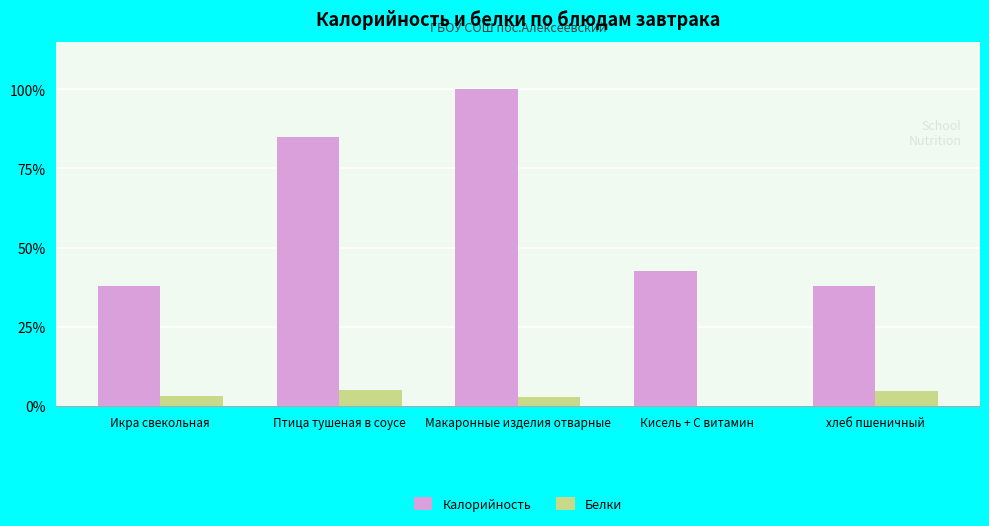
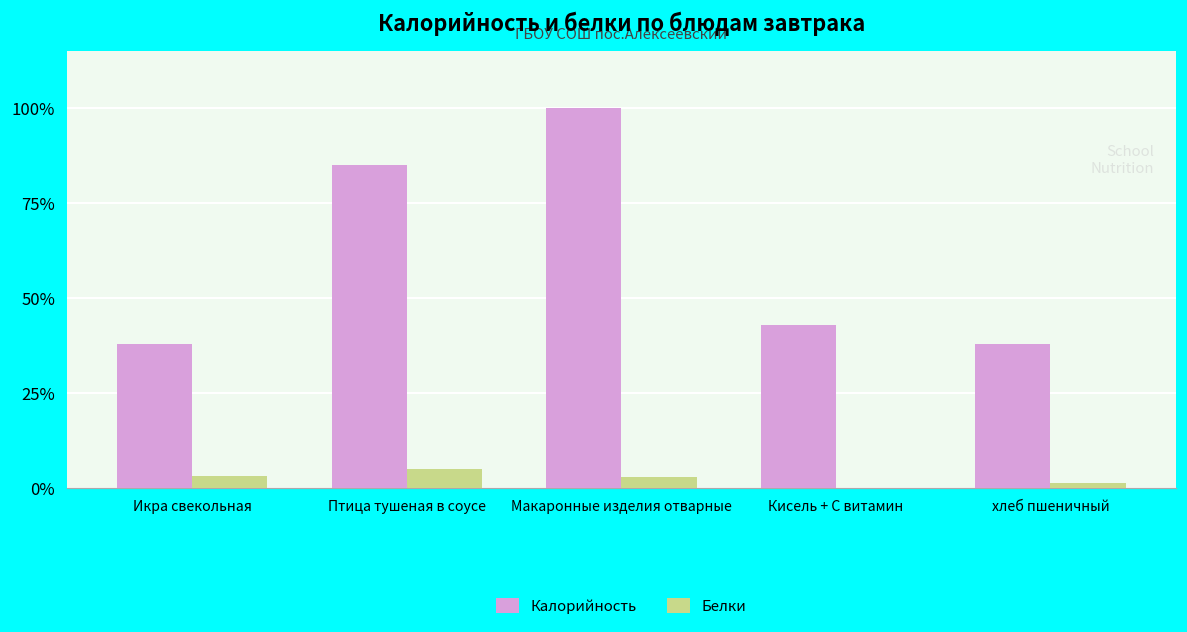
Белки, хлеб пшеничный: 5% -> 1%
